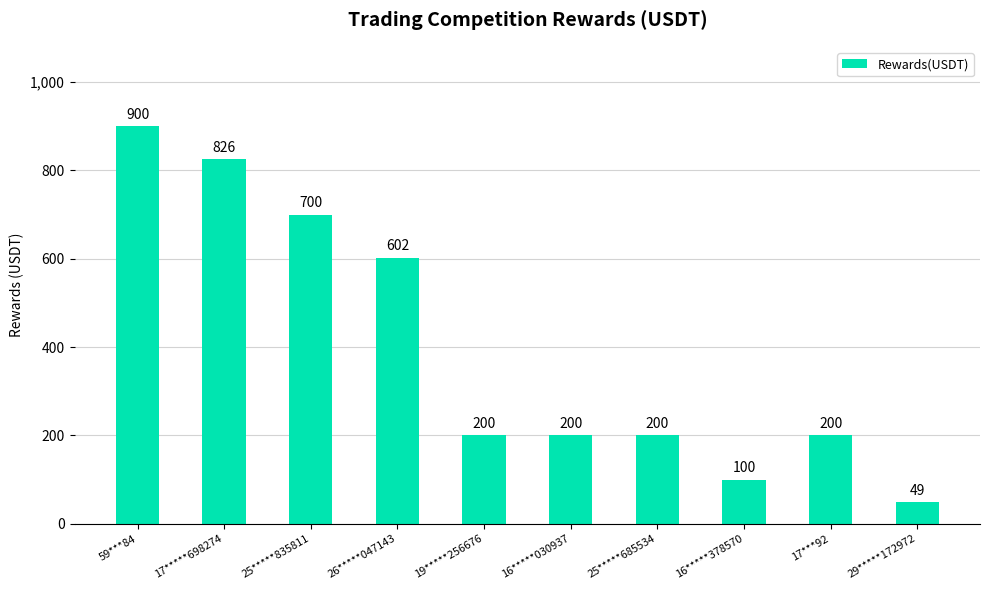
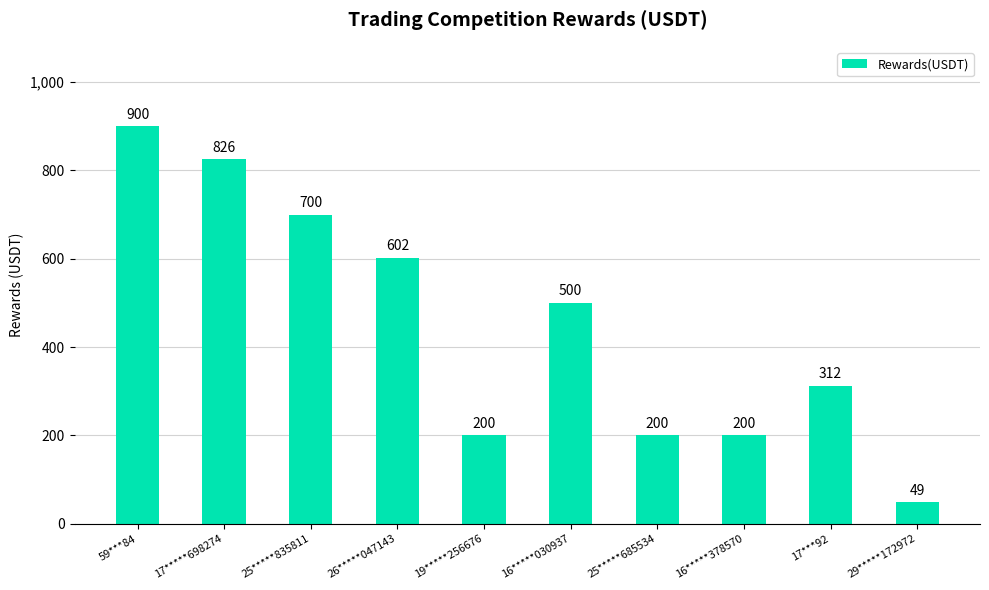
16*****030937: 200 -> 500
16*****378570: 100 -> 200
17***92: 200 -> 312
